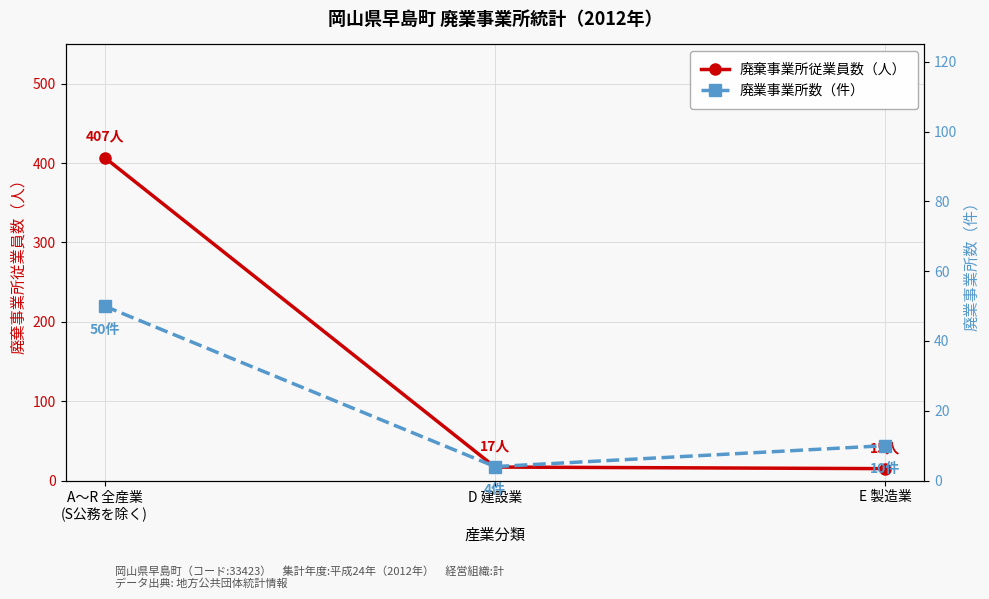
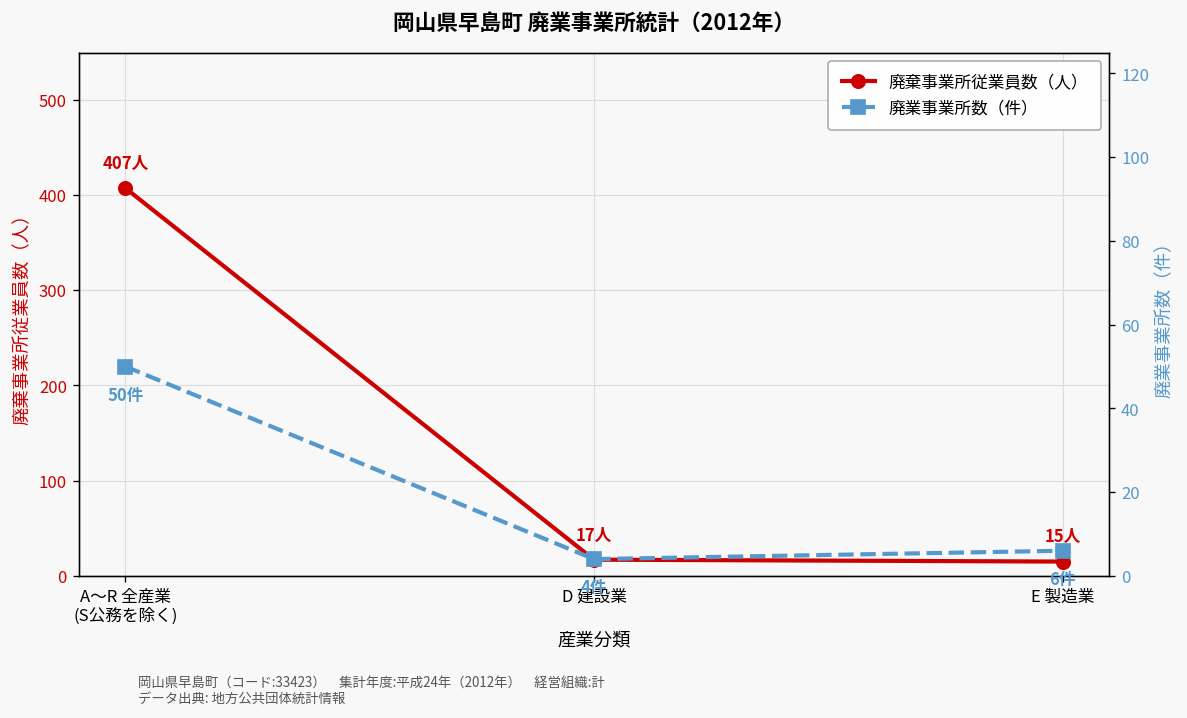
廃業事業所数（件）, E 製造業: 10件 -> 6件
